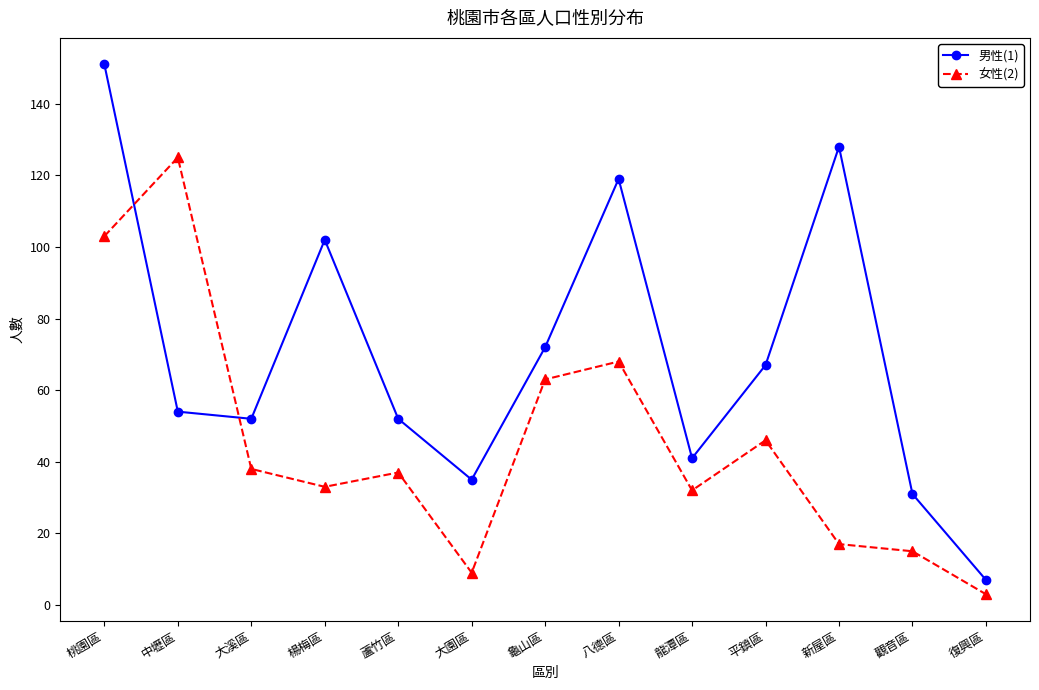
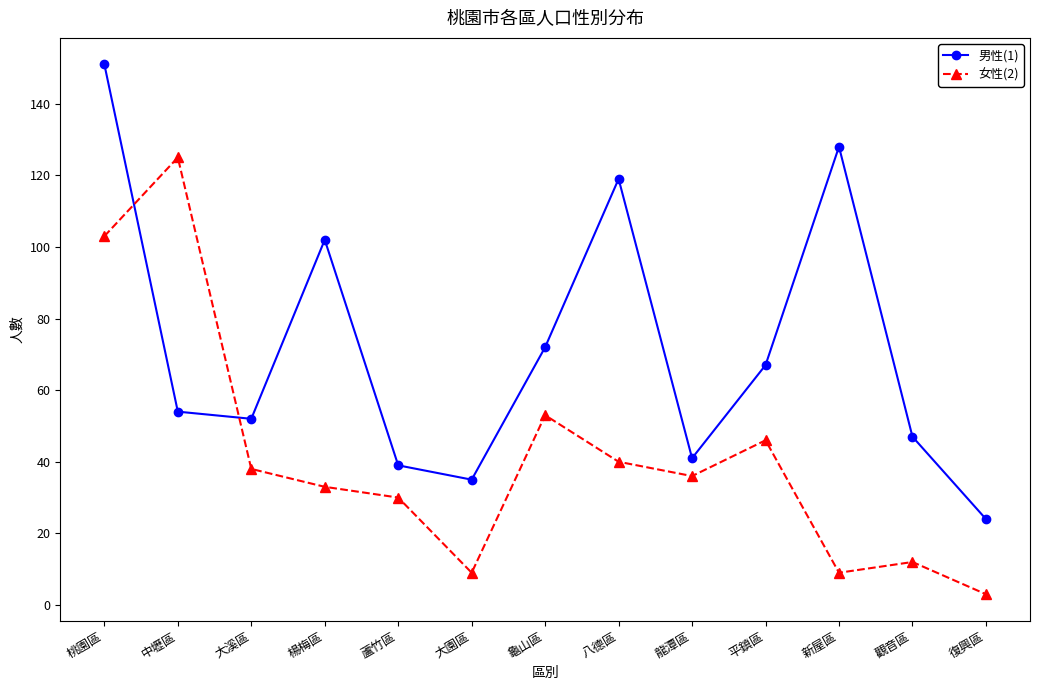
男性(1), 蘆竹區: 52 -> 39
女性(2), 蘆竹區: 37 -> 30
女性(2), 龜山區: 63 -> 53
女性(2), 八德區: 68 -> 40
女性(2), 龍潭區: 32 -> 36
女性(2), 新屋區: 17 -> 9
男性(1), 觀音區: 31 -> 47
女性(2), 觀音區: 15 -> 12
男性(1), 復興區: 7 -> 24
